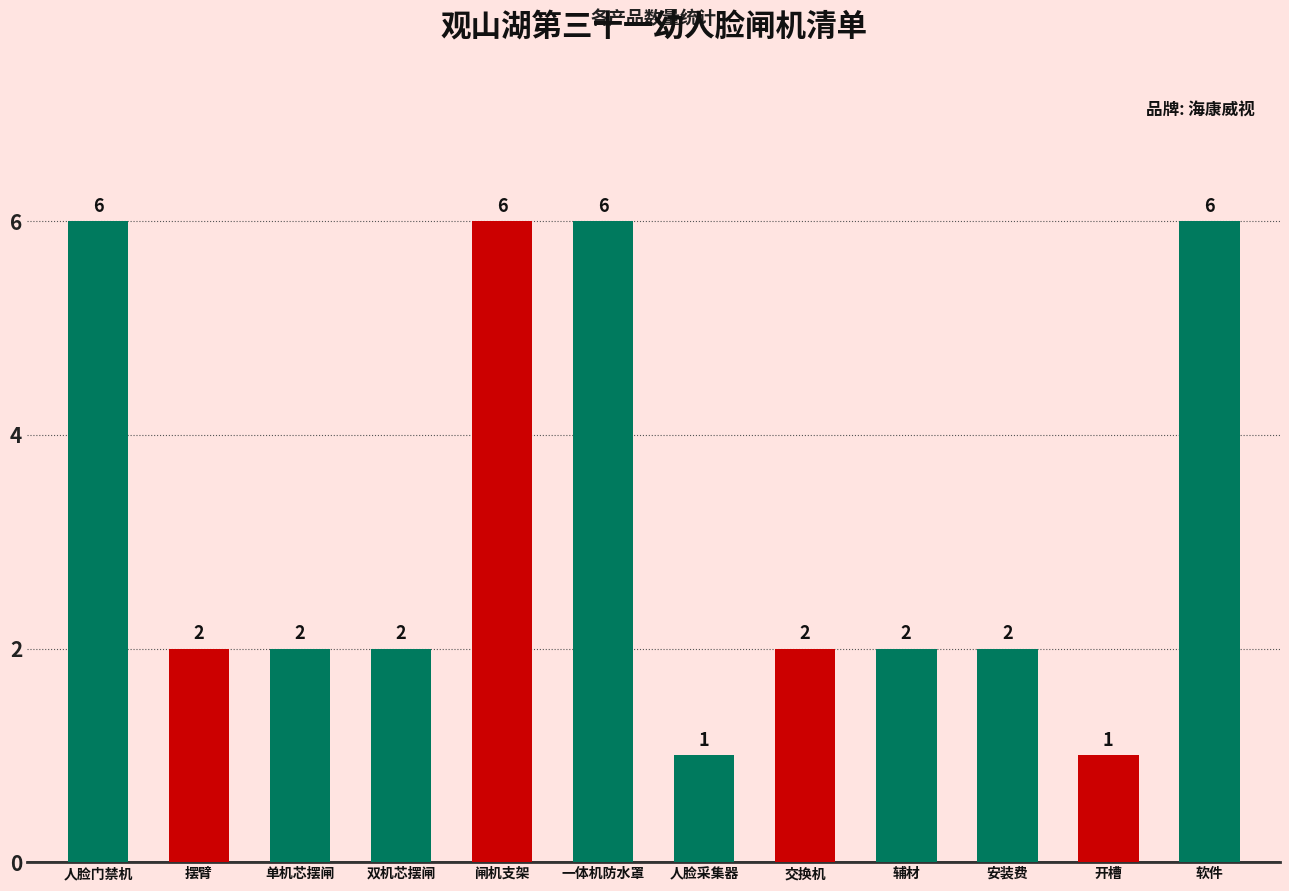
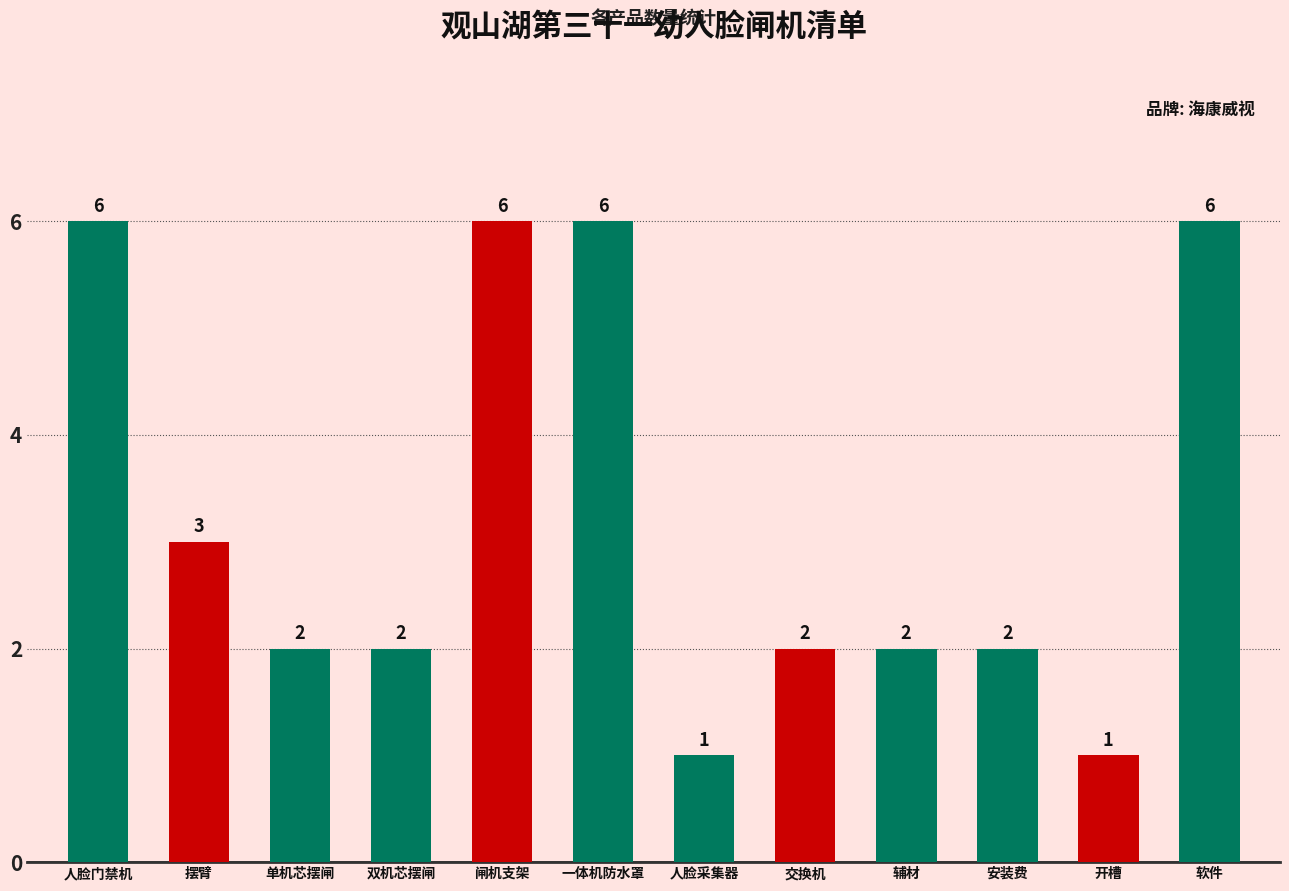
摆臂: 2 -> 3
